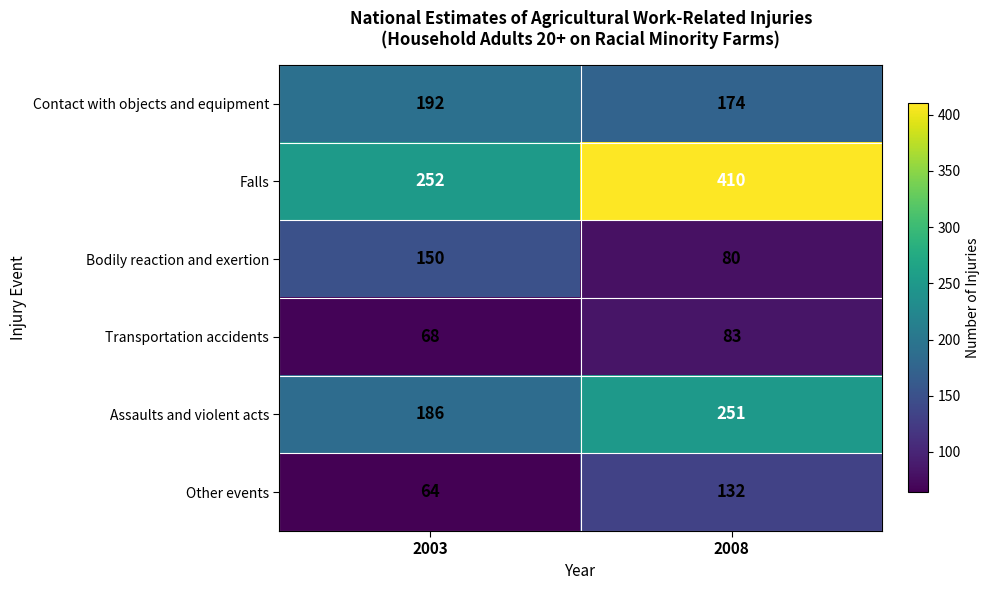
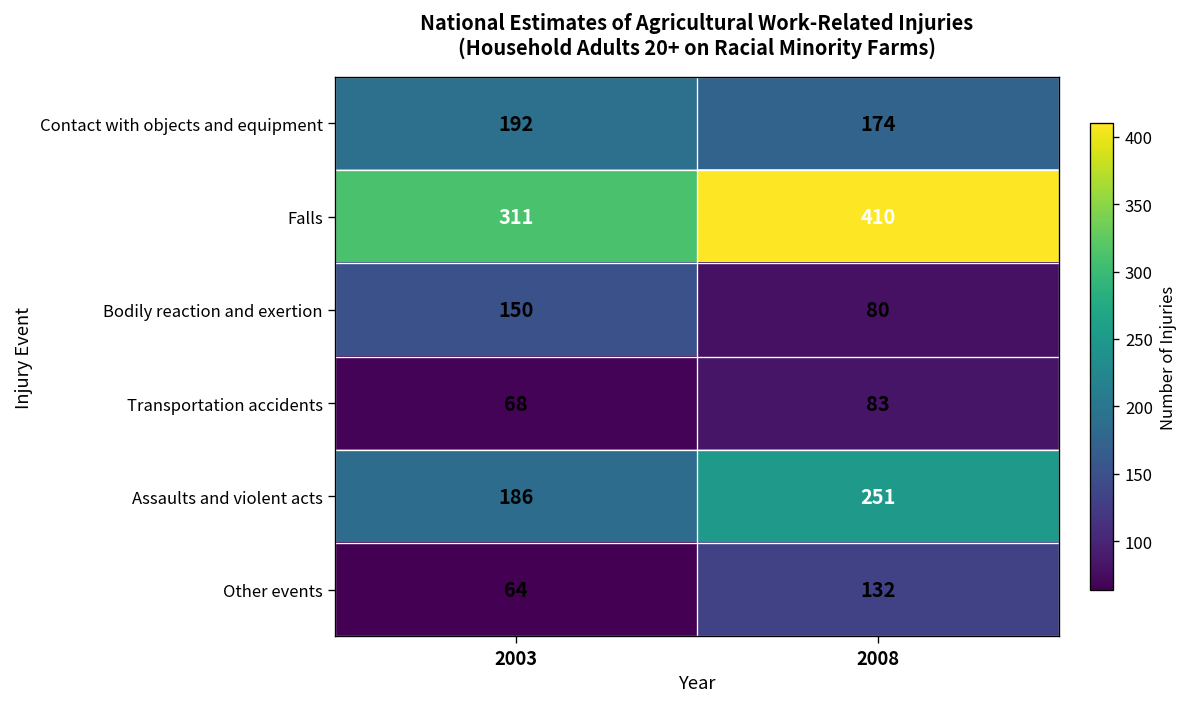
Falls, 2003: 252 -> 311
